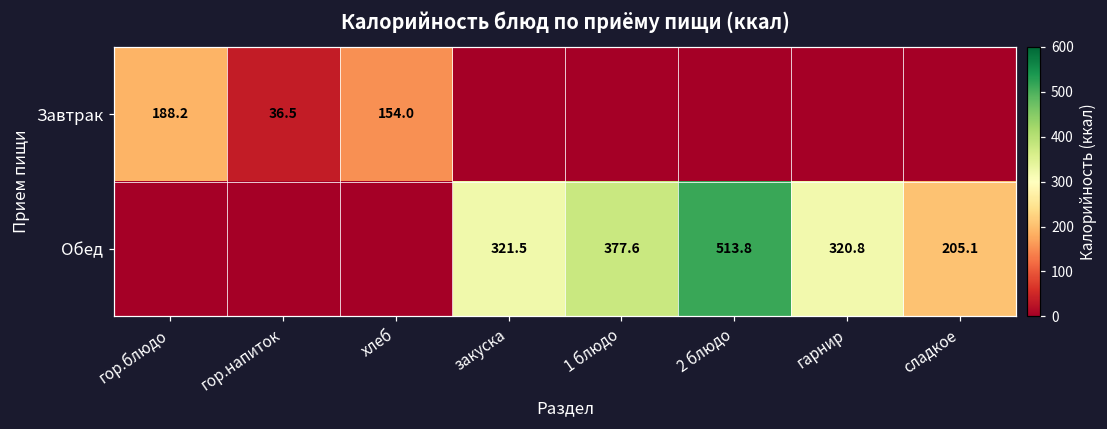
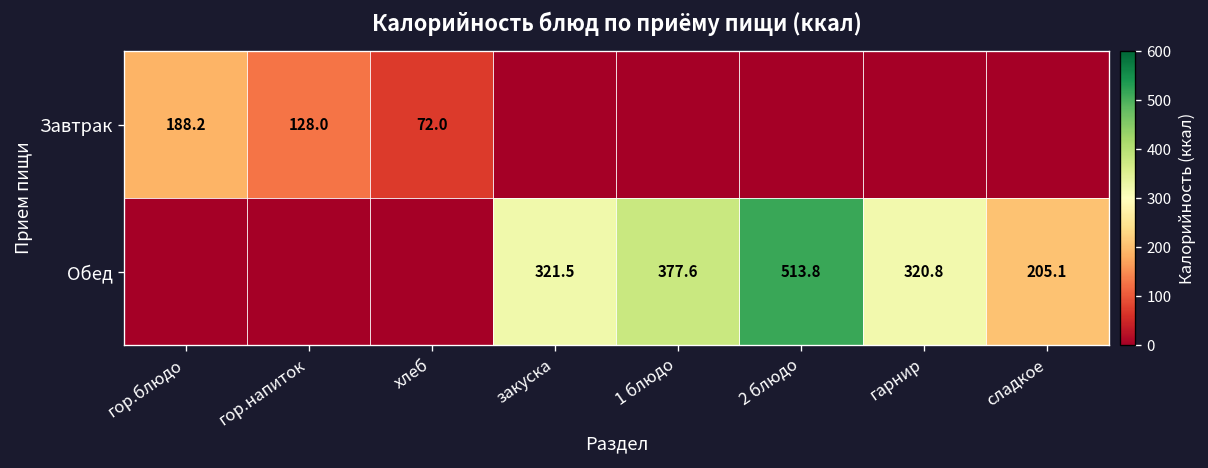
Завтрак, гор.напиток: 36.5 -> 128.0
Завтрак, хлеб: 154.0 -> 72.0
